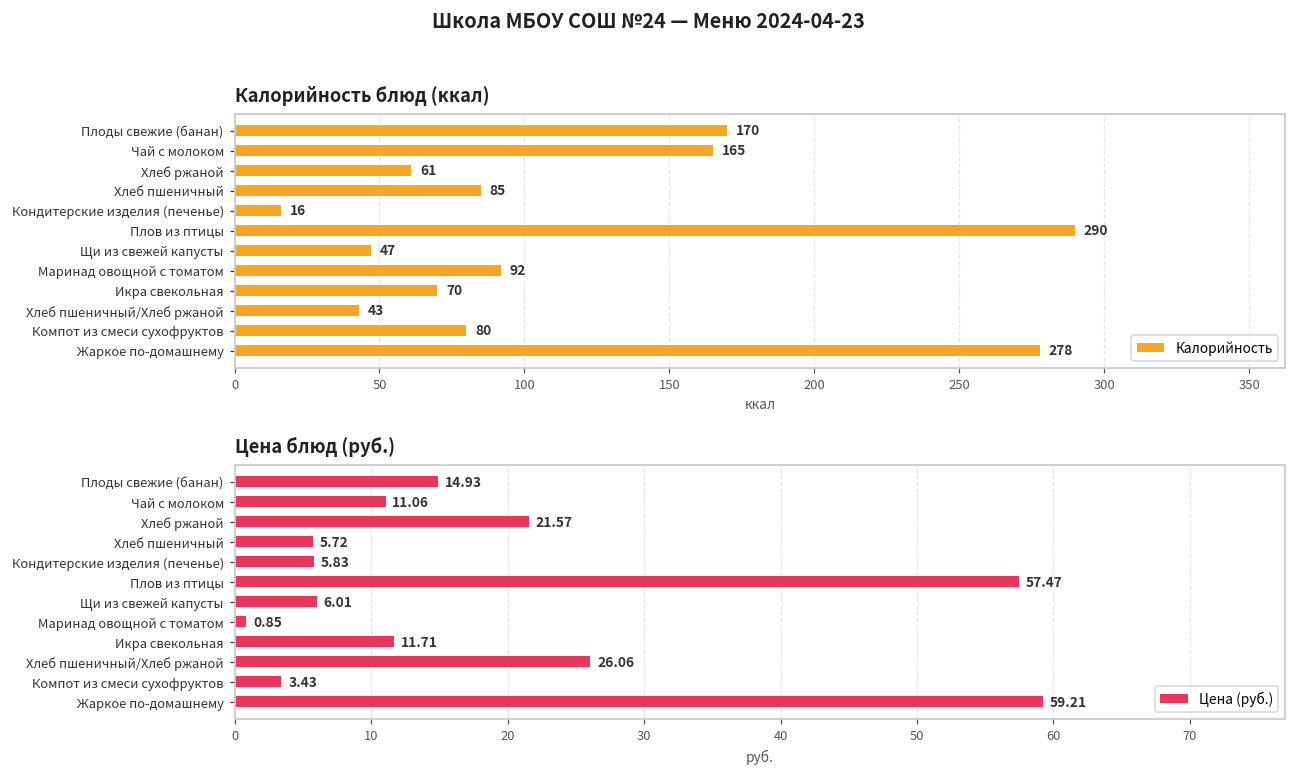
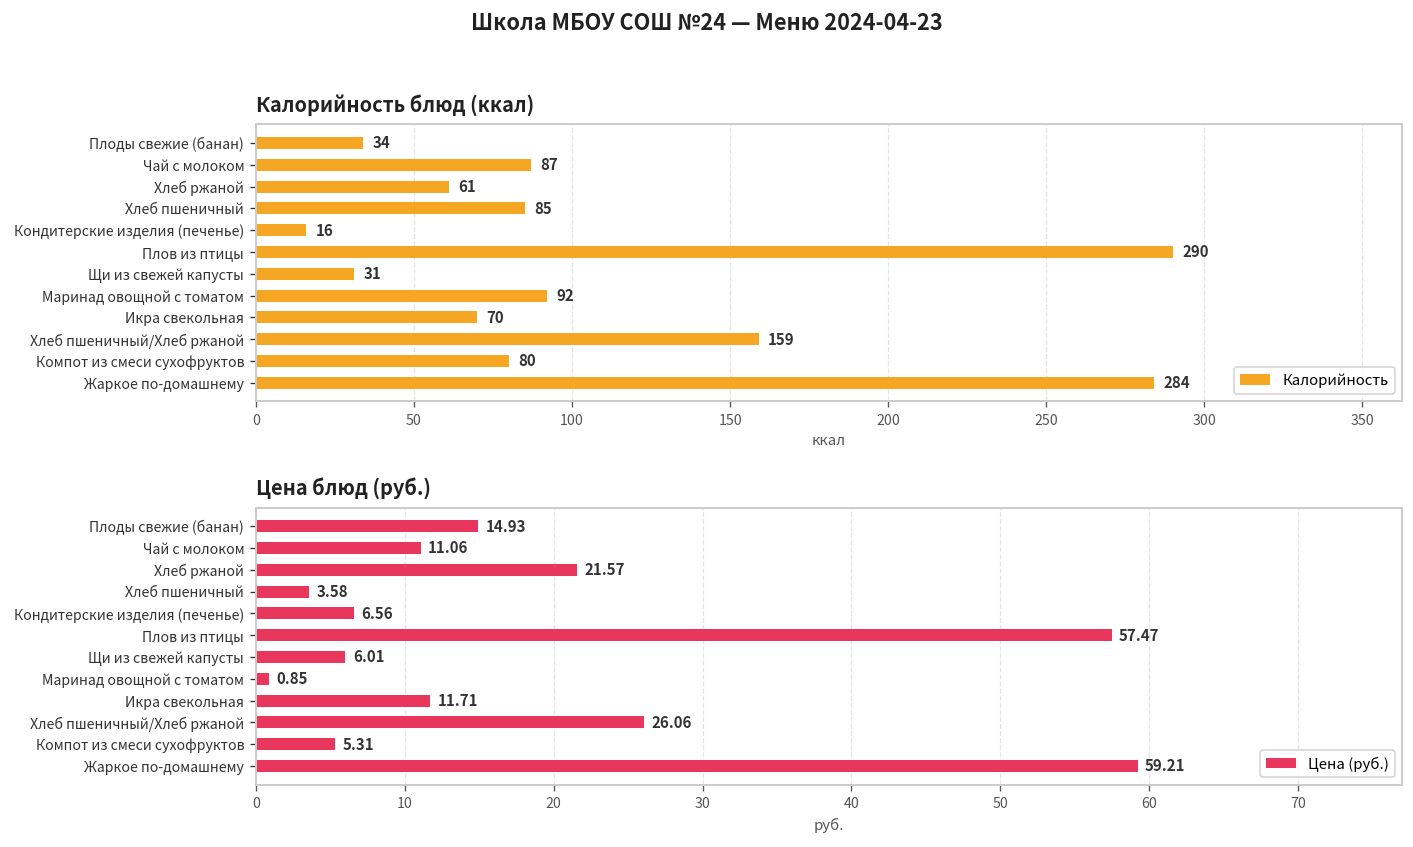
Калорийность блюд (ккал), Плоды свежие (банан): 170 -> 34
Калорийность блюд (ккал), Чай с молоком: 165 -> 87
Калорийность блюд (ккал), Щи из свежей капусты: 47 -> 31
Калорийность блюд (ккал), Хлеб пшеничный/Хлеб ржаной: 43 -> 159
Калорийность блюд (ккал), Жаркое по-домашнему: 278 -> 284
Цена блюд (руб.), Хлеб пшеничный: 5.72 -> 3.58
Цена блюд (руб.), Кондитерские изделия (печенье): 5.83 -> 6.56
Цена блюд (руб.), Компот из смеси сухофруктов: 3.43 -> 5.31
